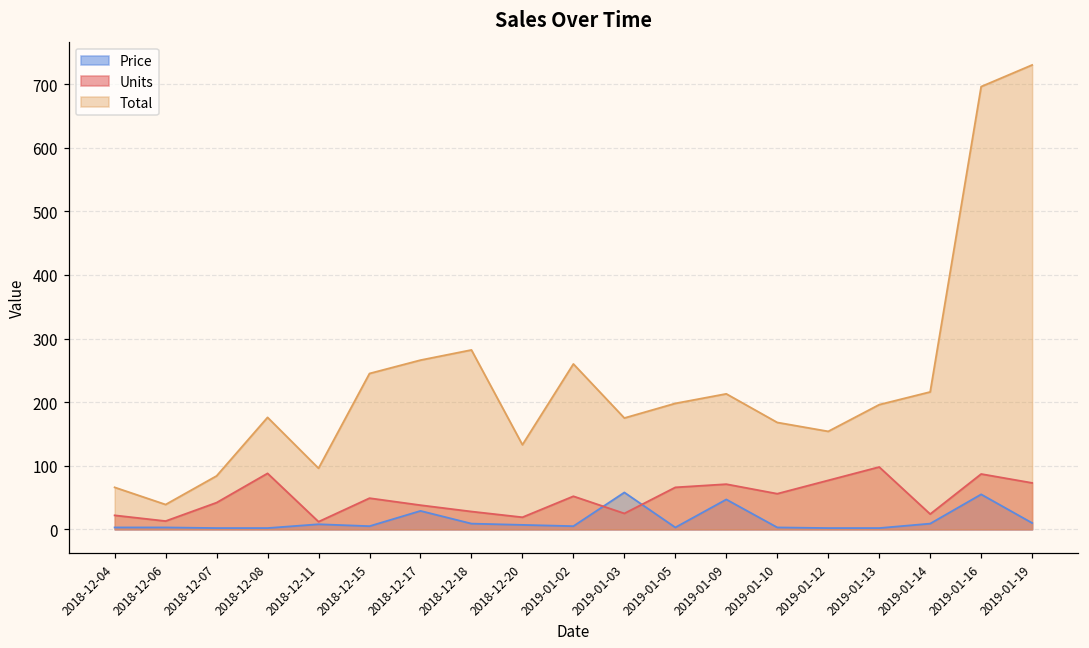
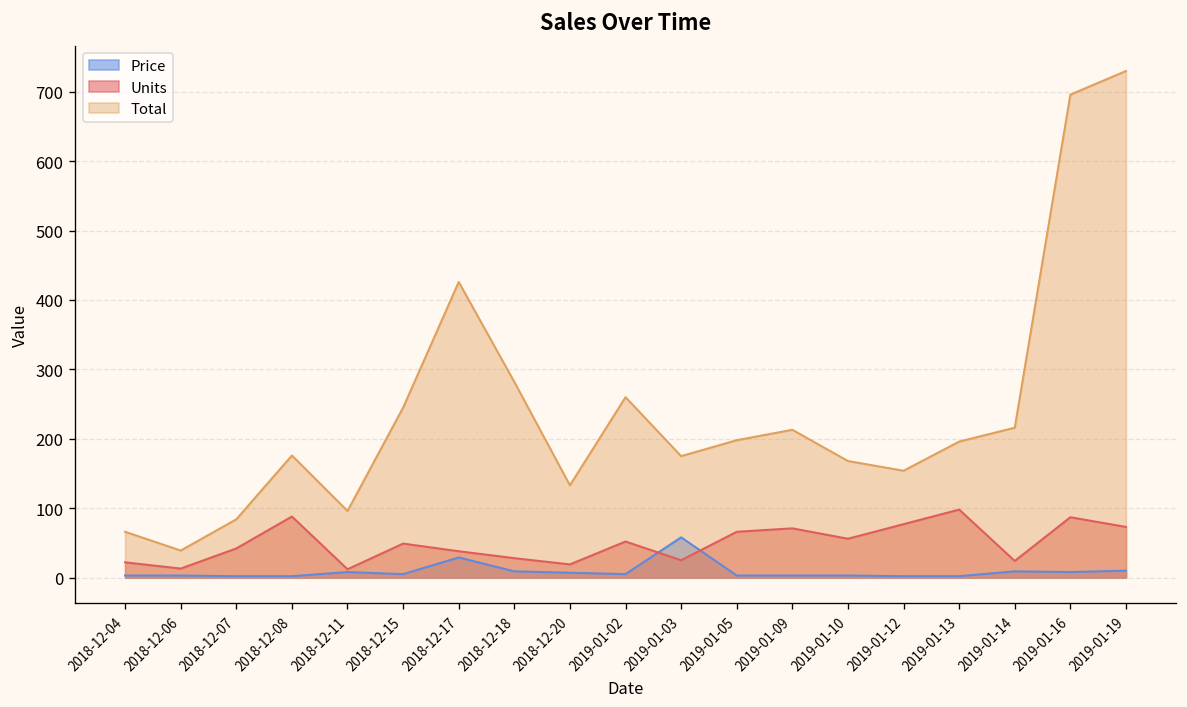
Total, 2018-12-17: 270 -> 430
Price, 2019-01-09: 50 -> 0
Price, 2019-01-16: 60 -> 10
